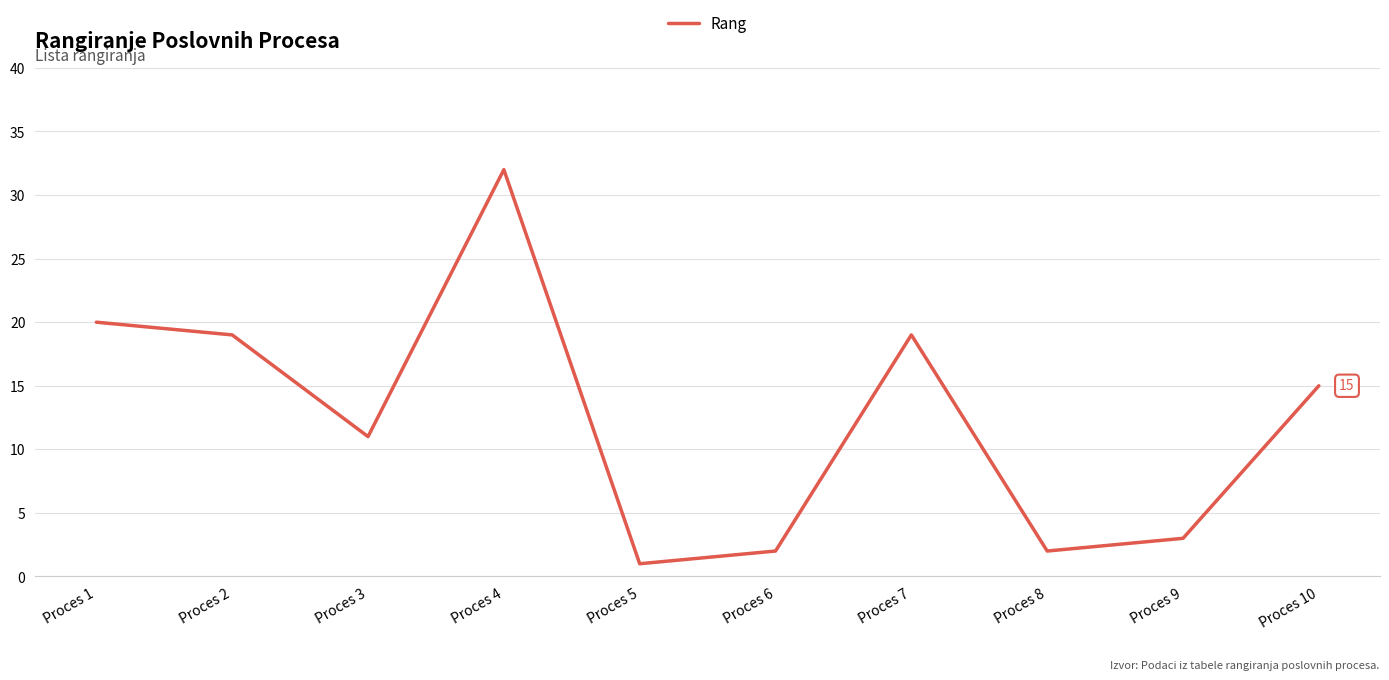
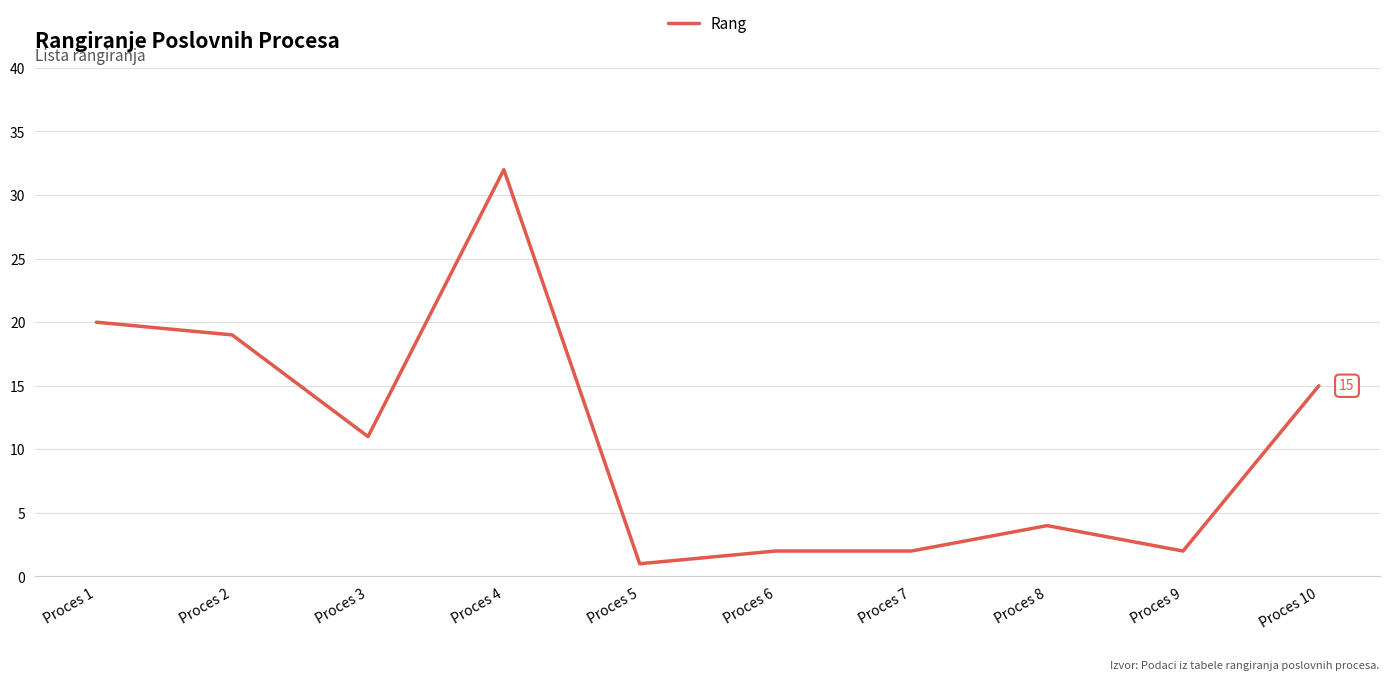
Proces 7: 19 -> 2
Proces 8: 2 -> 4
Proces 9: 3 -> 2
